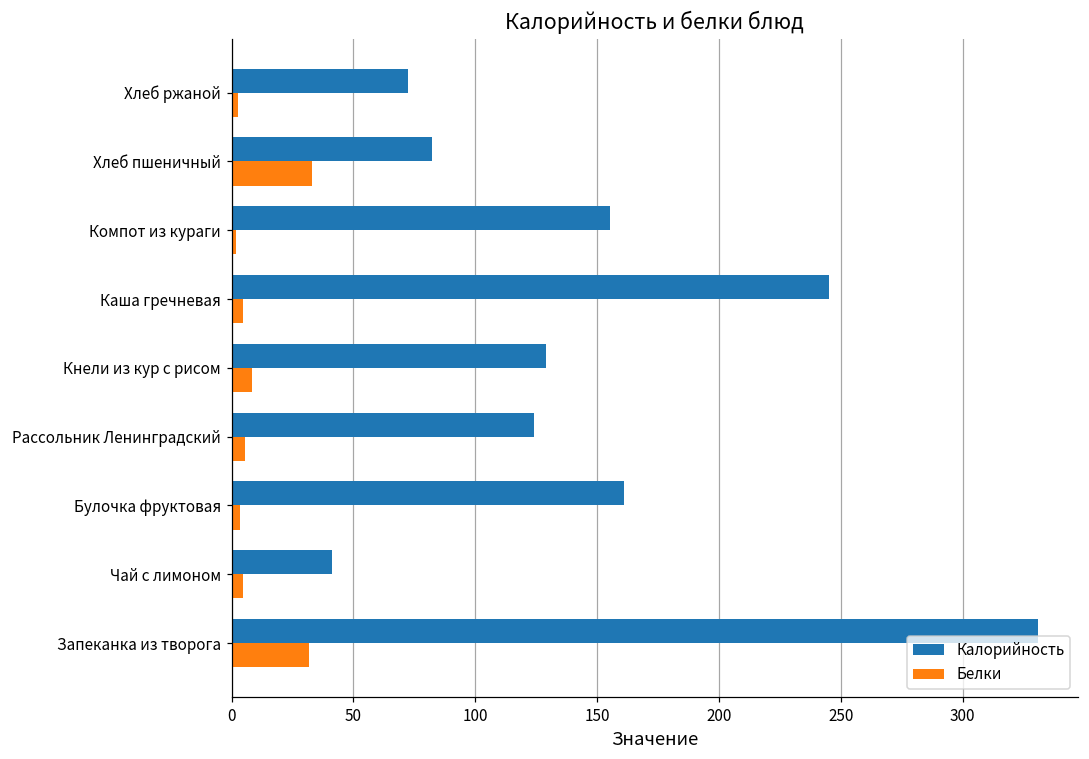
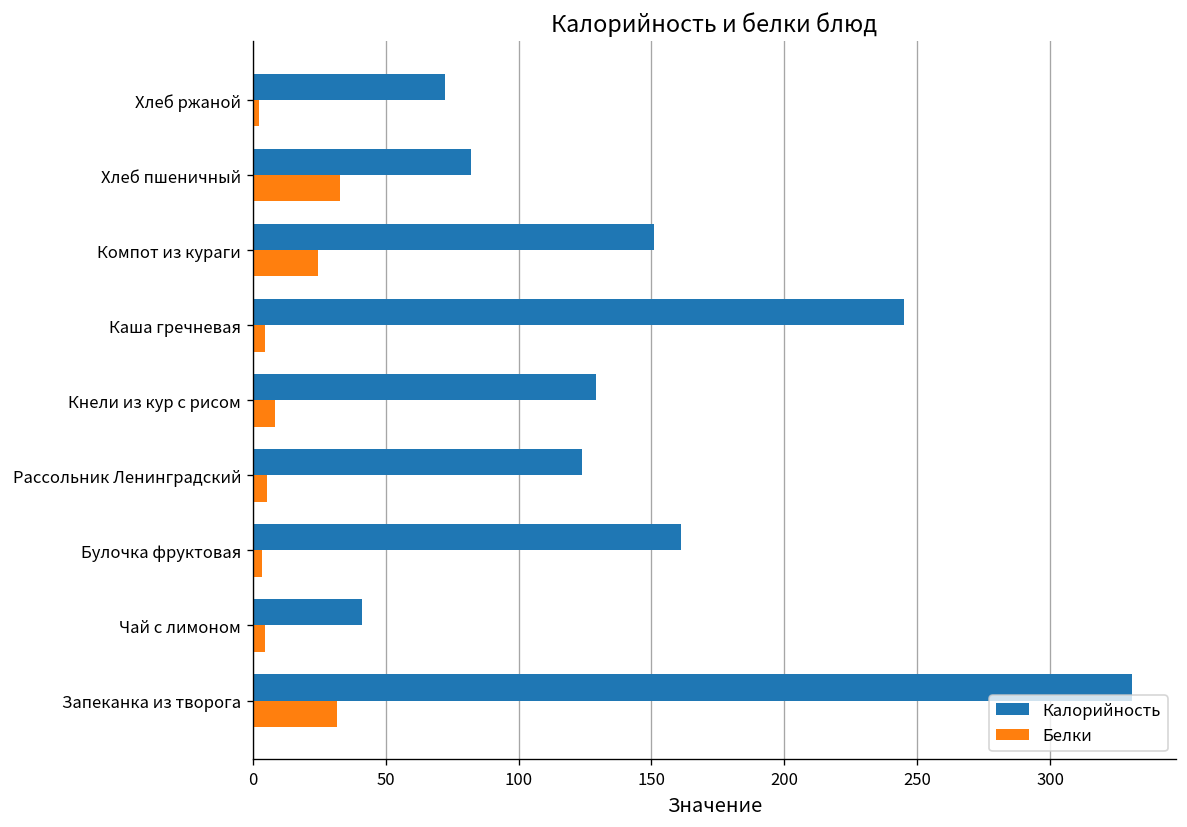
Калорийность, Компот из кураги: 155 -> 151
Белки, Компот из кураги: 2 -> 25
